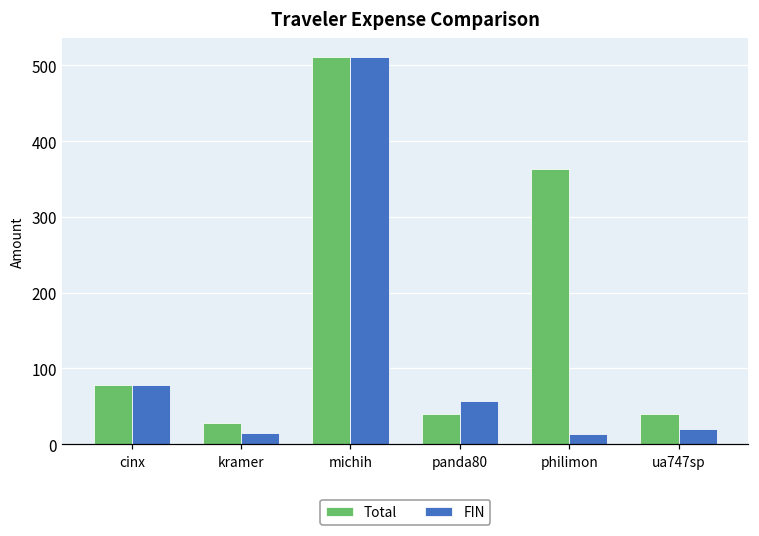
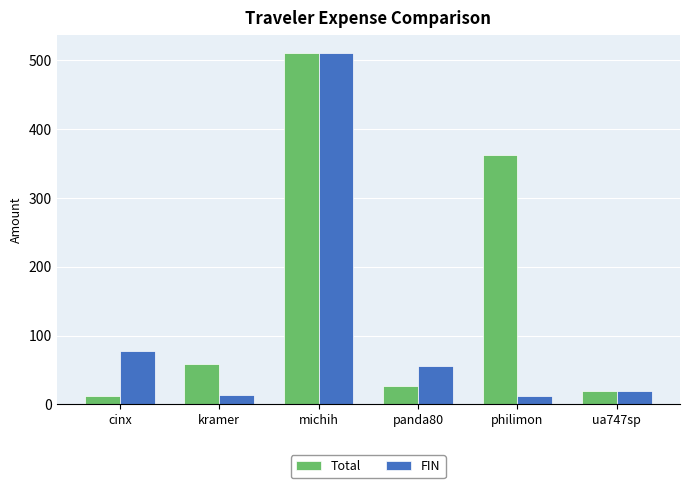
Total, cinx: 80 -> 10
Total, kramer: 30 -> 60
Total, panda80: 40 -> 30
Total, ua747sp: 40 -> 20
